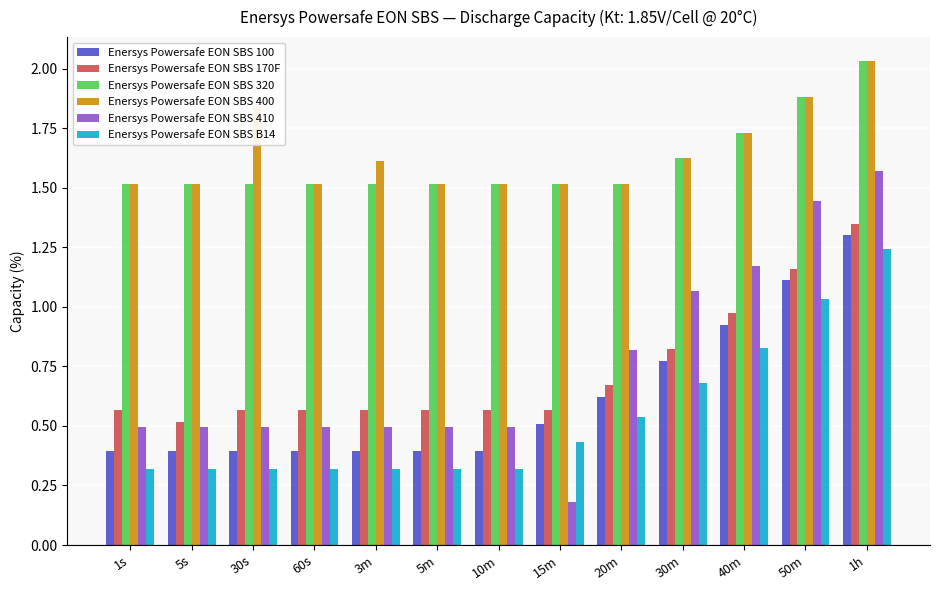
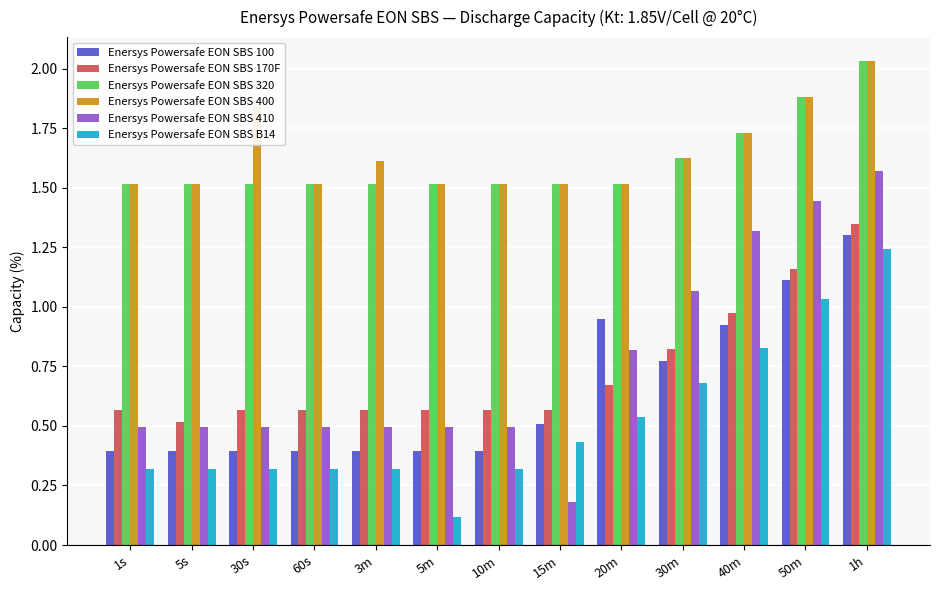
Enersys Powersafe EON SBS B14, 5m: 0.32 -> 0.12
Enersys Powersafe EON SBS 100, 20m: 0.62 -> 0.95
Enersys Powersafe EON SBS 410, 40m: 1.17 -> 1.32
